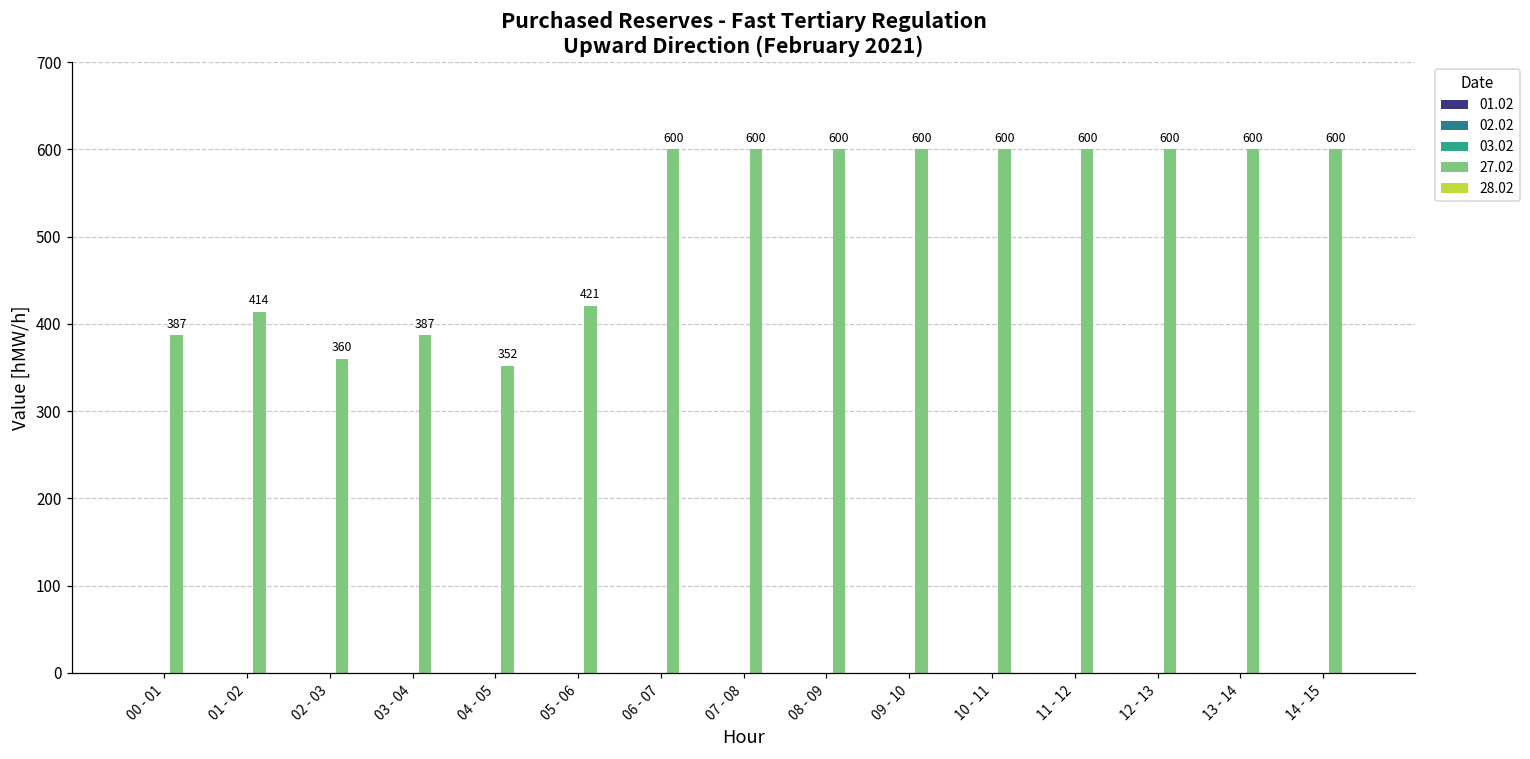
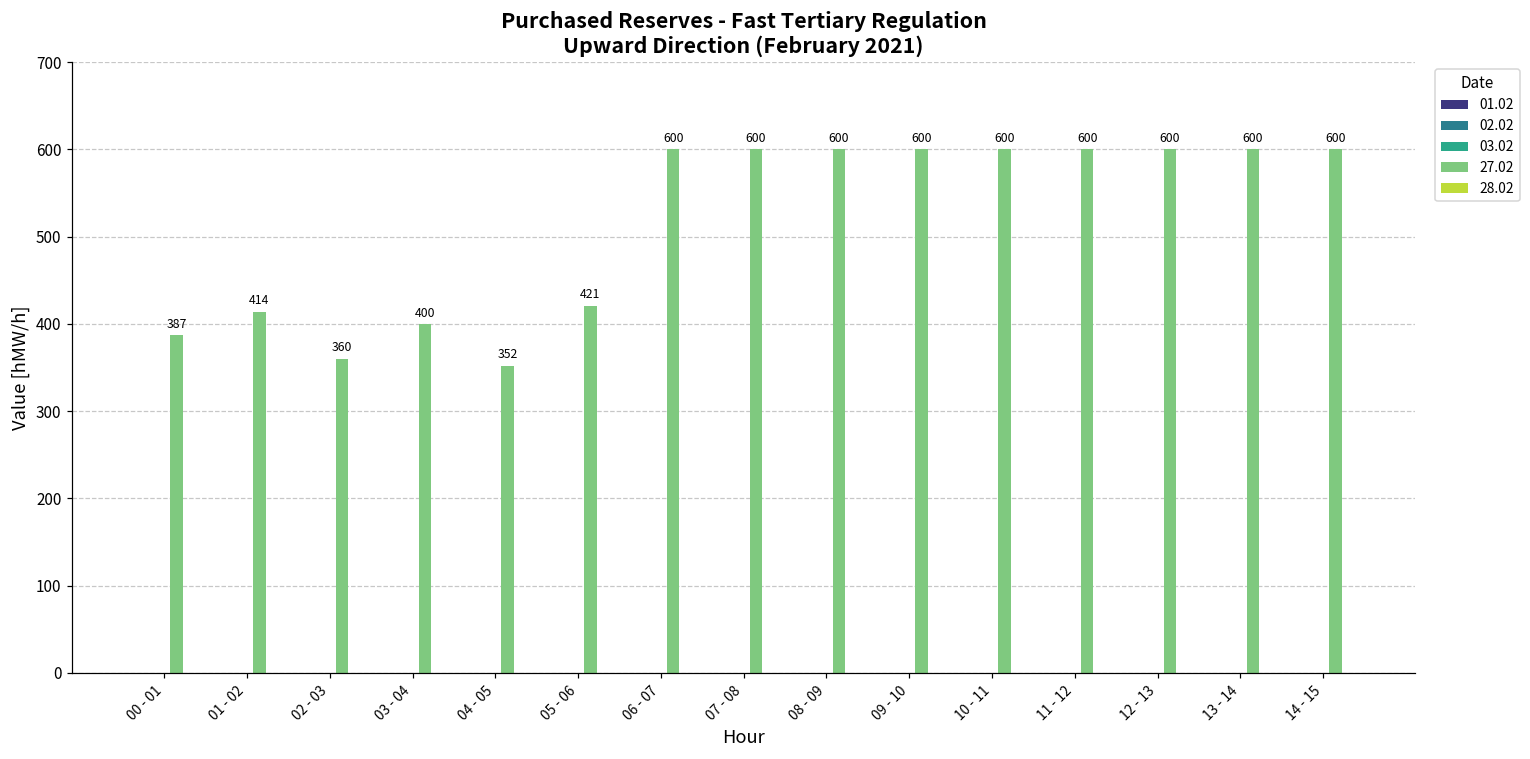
27.02, 03 - 04: 387 -> 400
